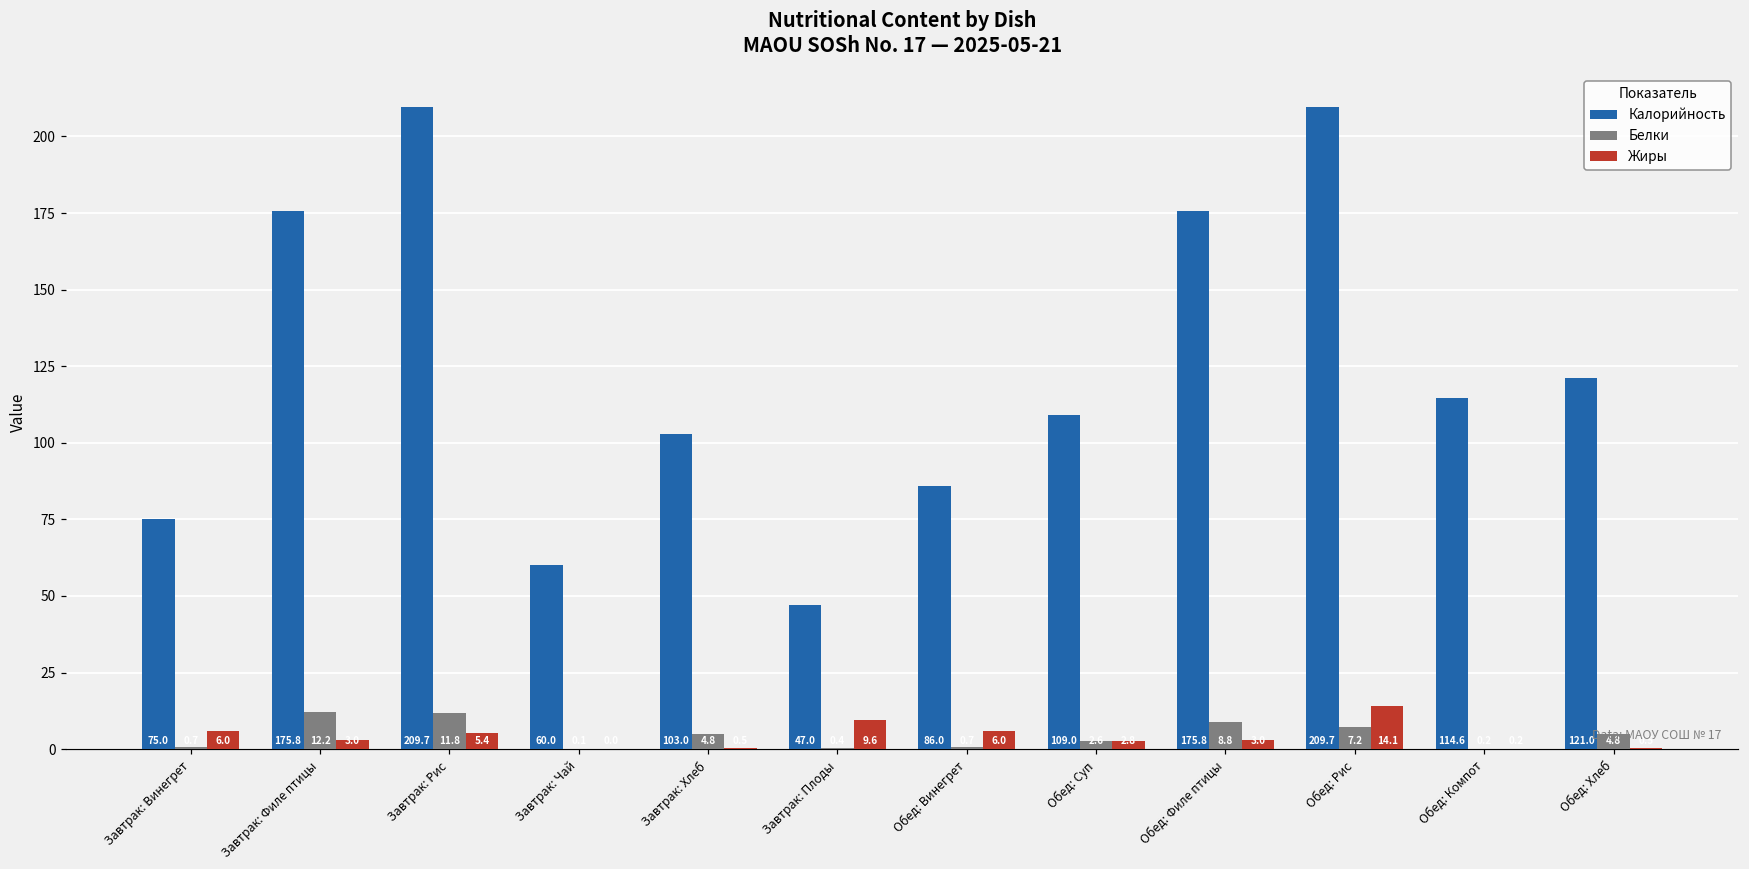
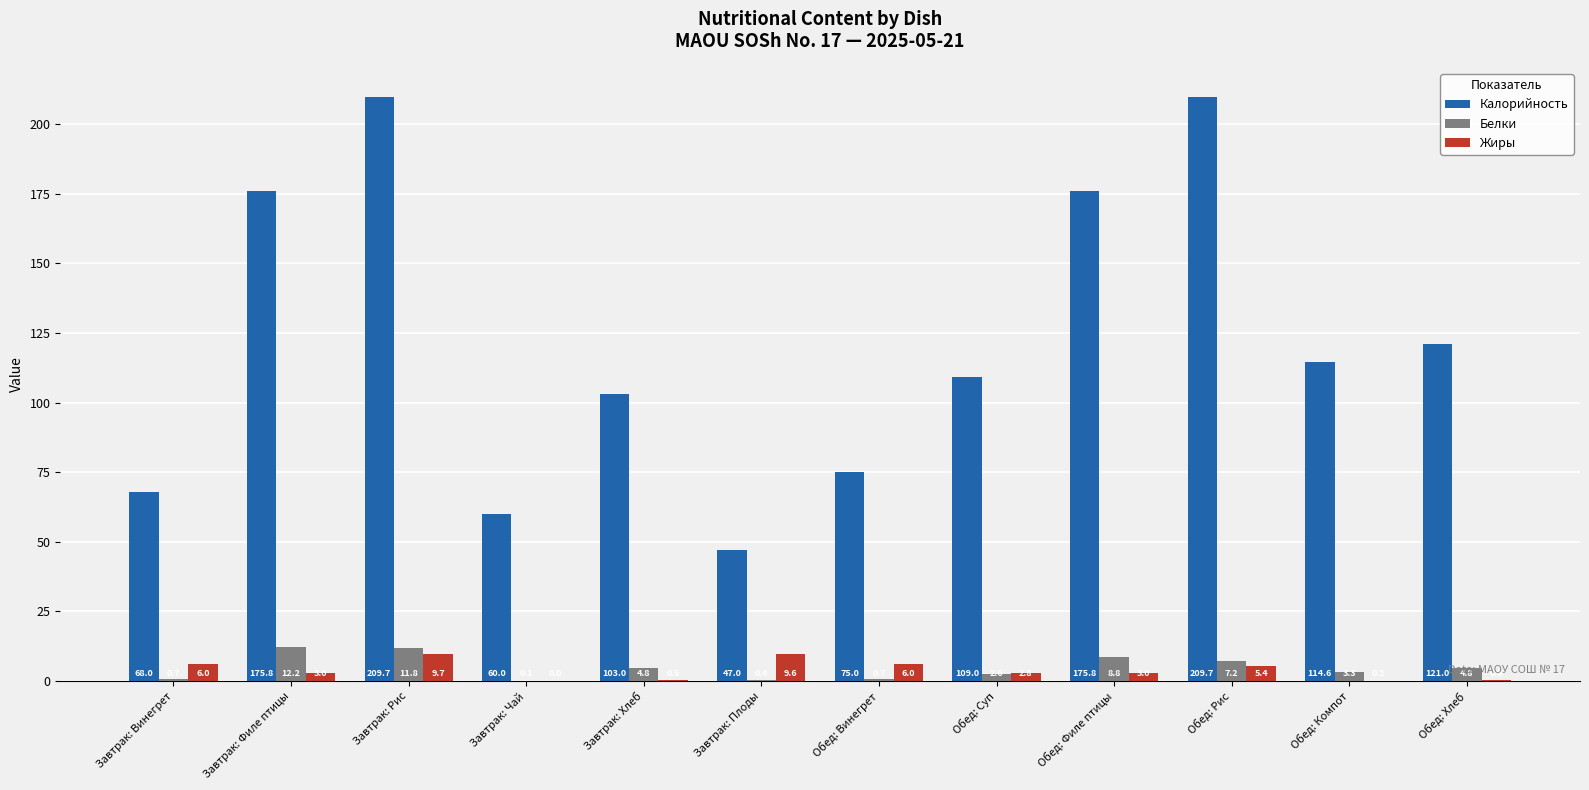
Калорийность, Завтрак: Винегрет: 75.0 -> 68.0
Жиры, Завтрак: Рис: 5.4 -> 9.7
Калорийность, Обед: Винегрет: 86.0 -> 75.0
Жиры, Обед: Рис: 14.1 -> 5.4
Белки, Обед: Компот: 0 -> 3
